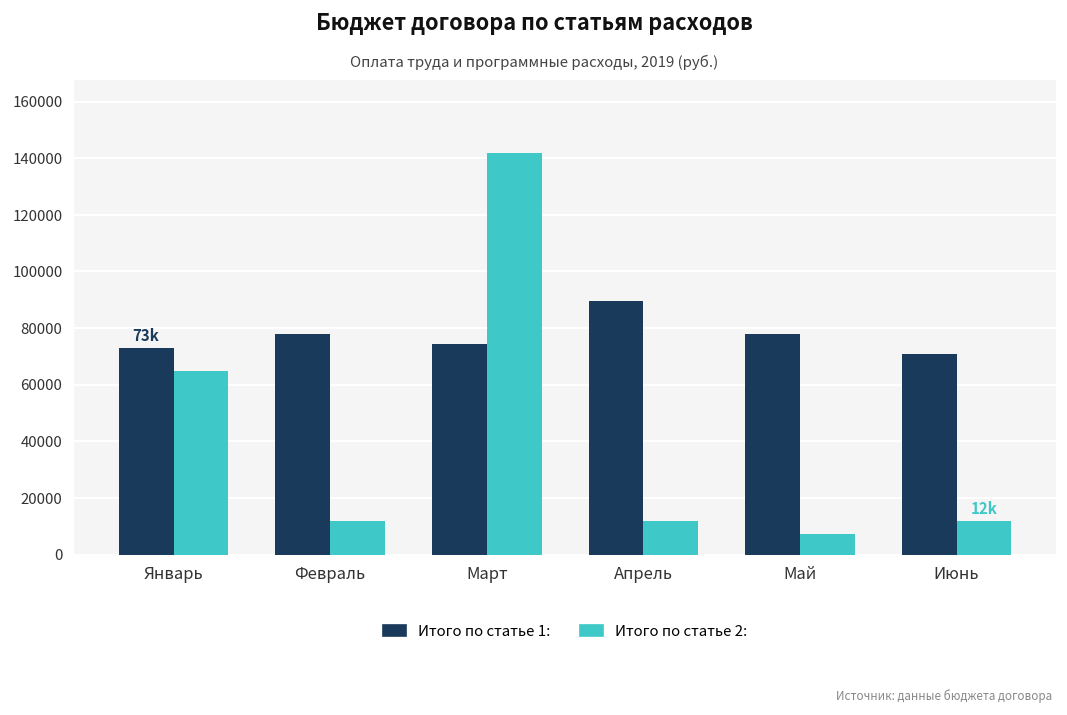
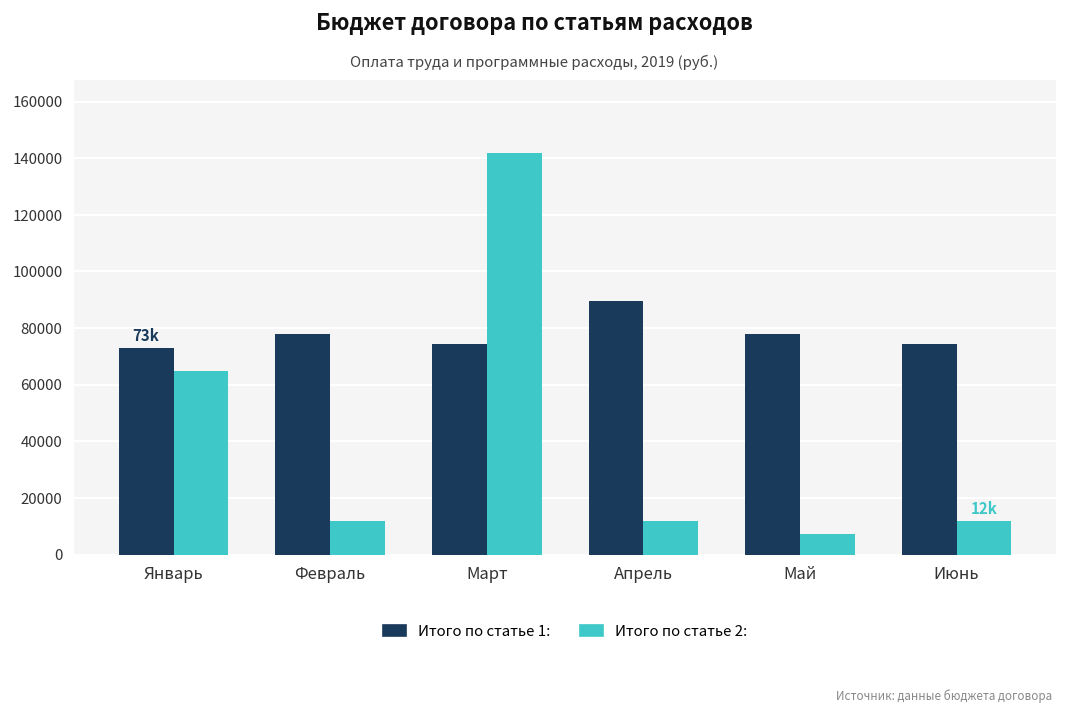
Итого по статье 1:, Июнь: 71000 -> 74000
